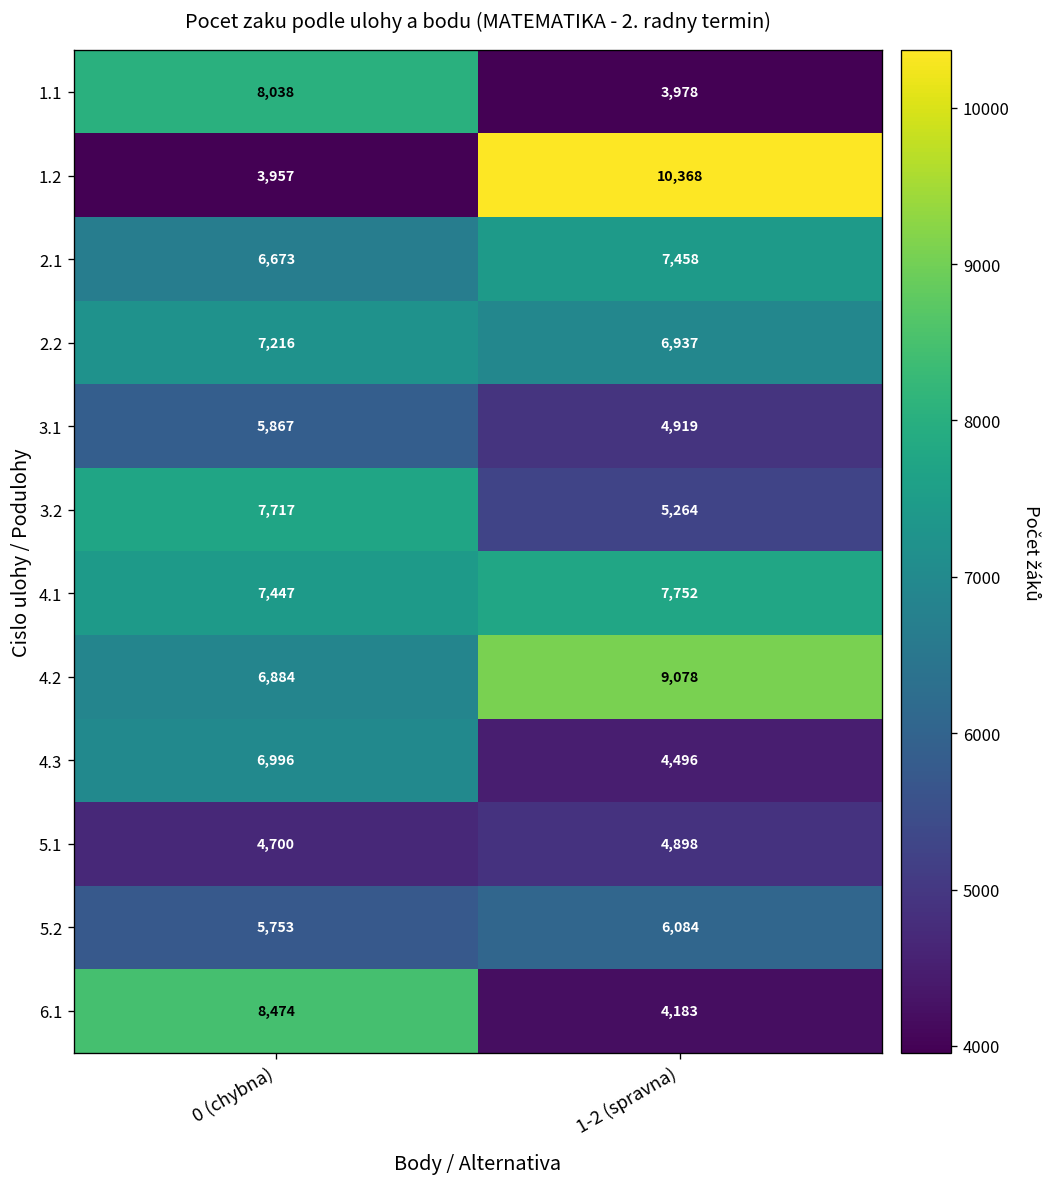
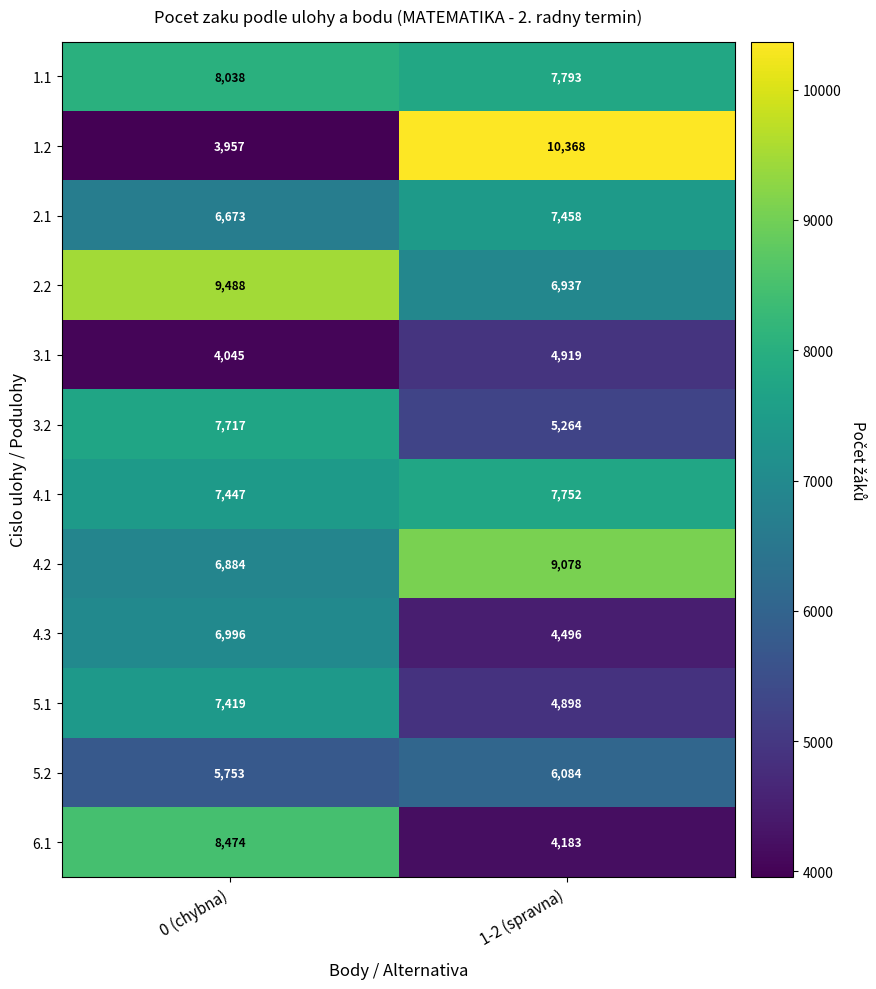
1.1, 1-2 (spravna): 3,978 -> 7,793
2.2, 0 (chybna): 7,216 -> 9,488
3.1, 0 (chybna): 5,867 -> 4,045
5.1, 0 (chybna): 4,700 -> 7,419
